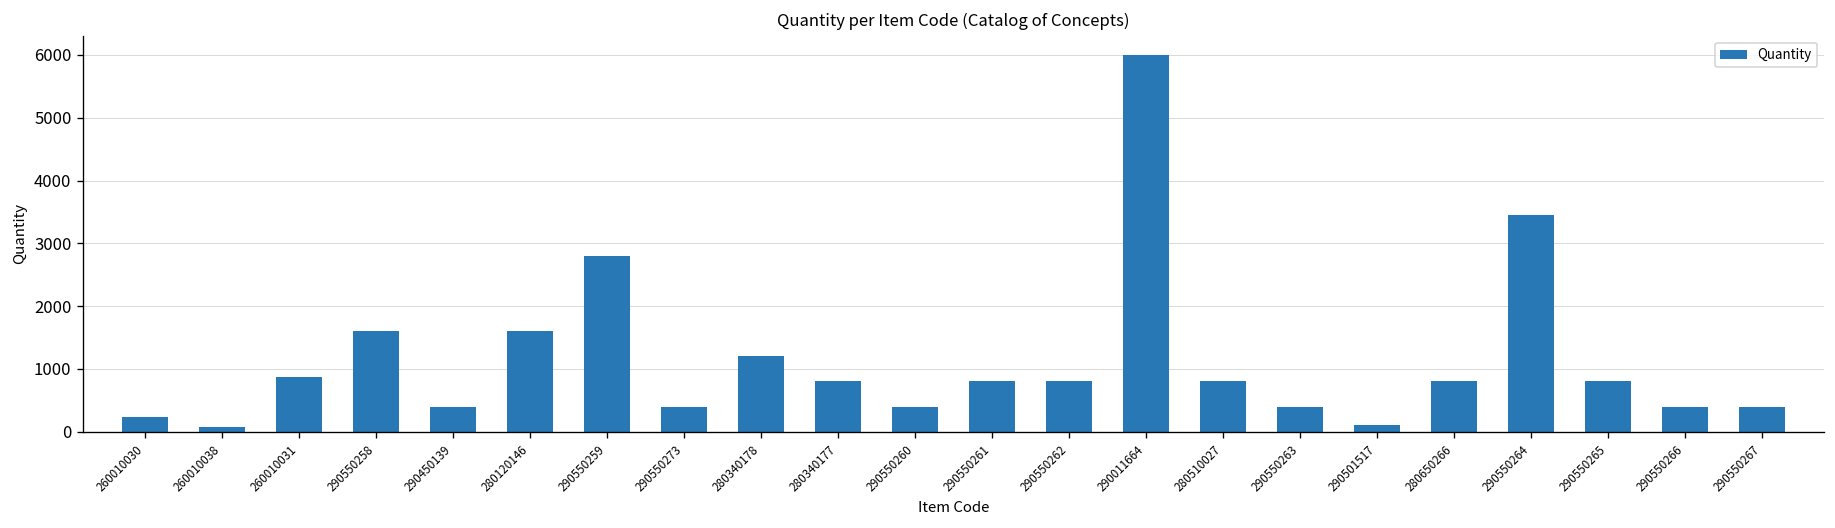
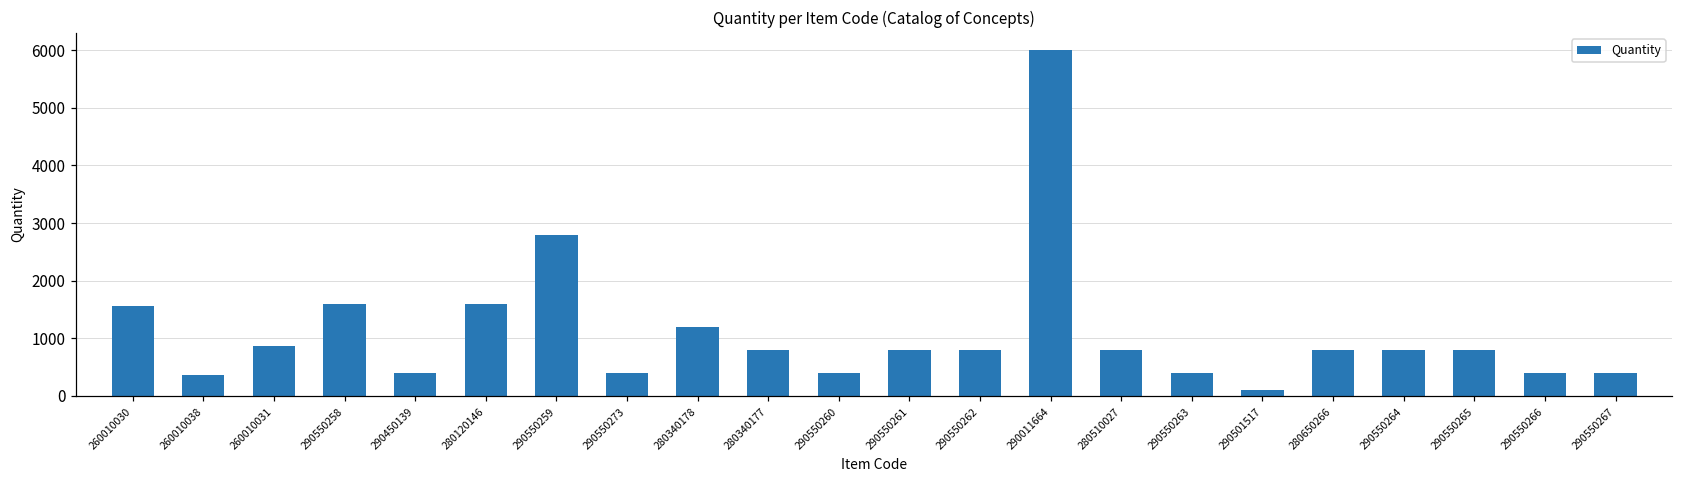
260010030: 200 -> 1600
260010038: 100 -> 400
290550264: 3400 -> 800
